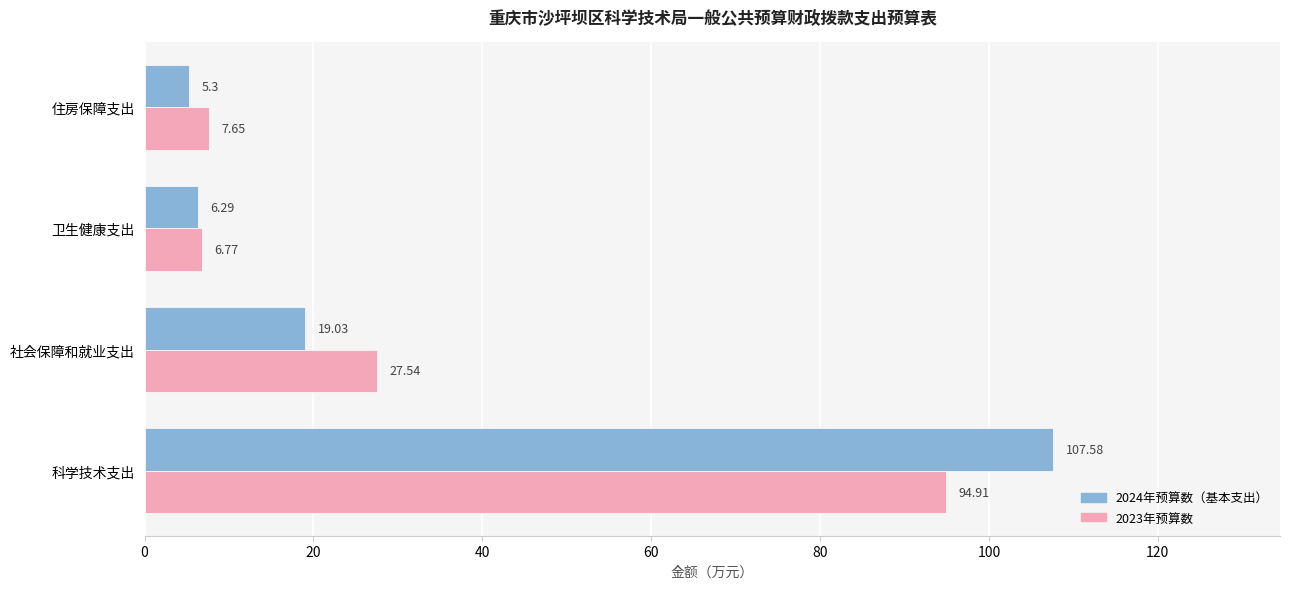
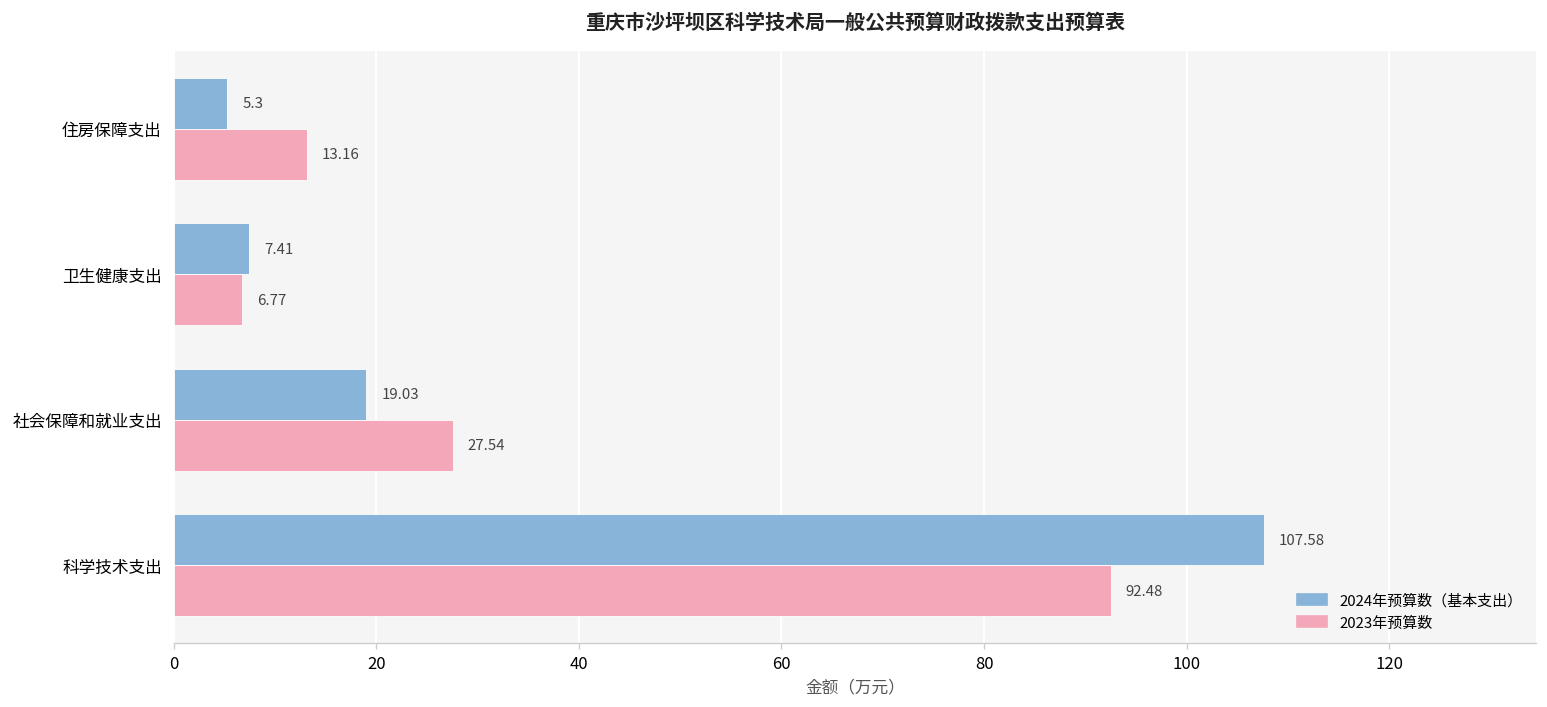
2023年预算数, 住房保障支出: 7.65 -> 13.16
2024年预算数（基本支出）, 卫生健康支出: 6.29 -> 7.41
2023年预算数, 科学技术支出: 94.91 -> 92.48
